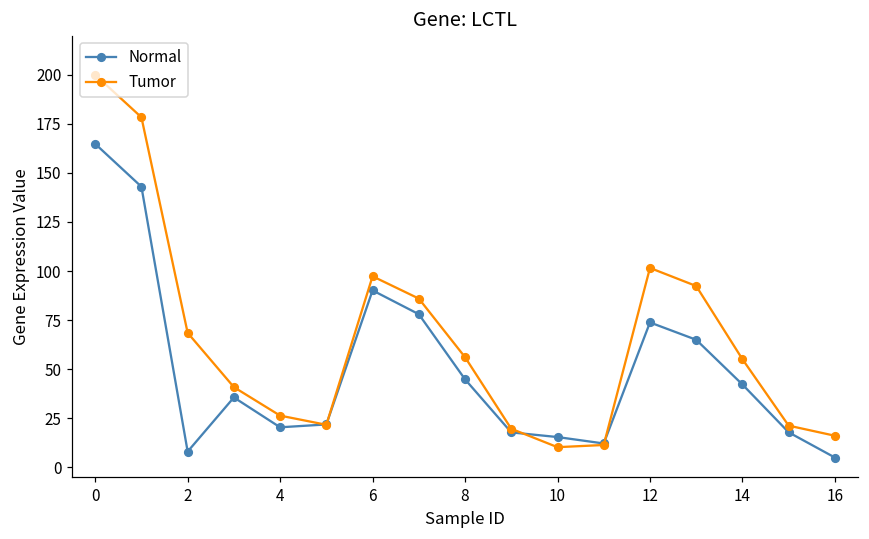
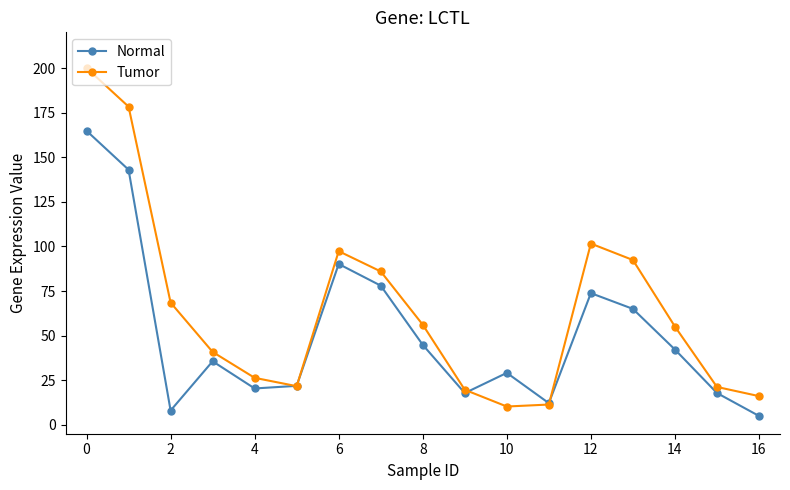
Normal, 10: 15 -> 29
